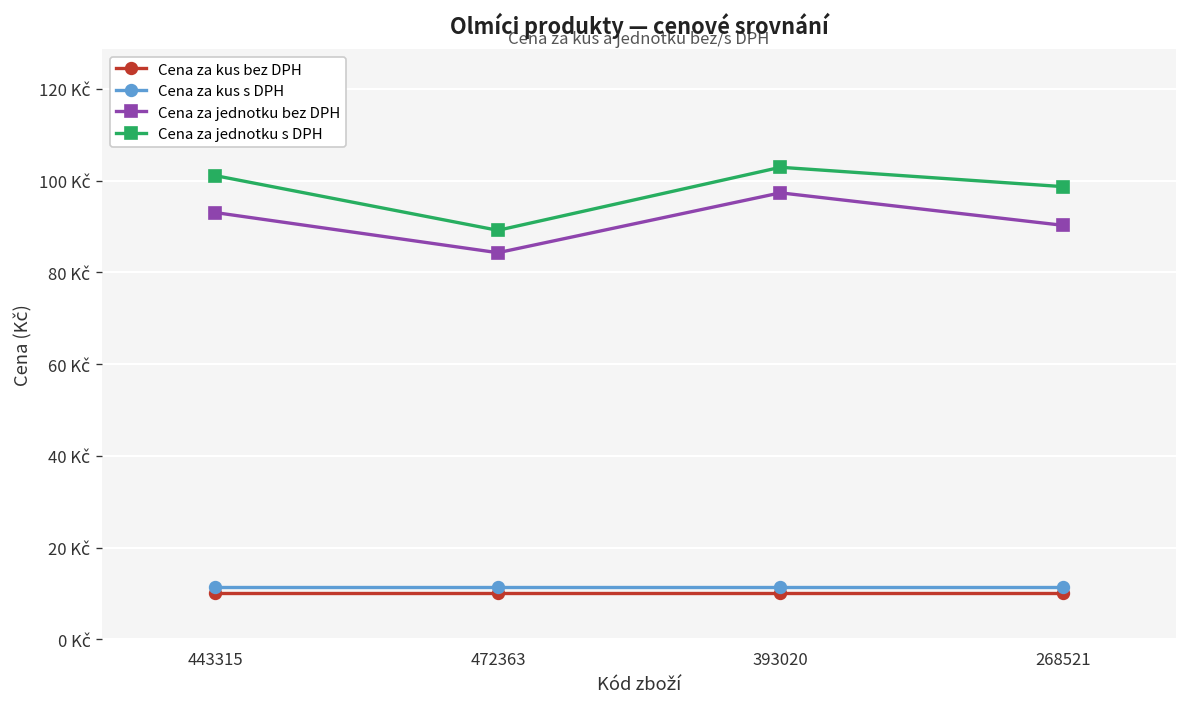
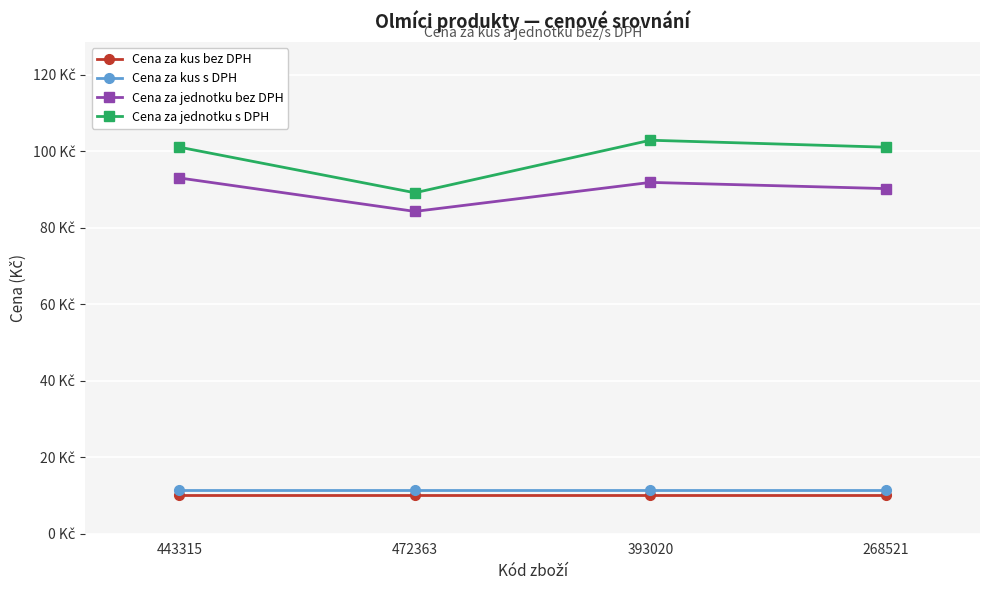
Cena za jednotku bez DPH, 393020: 97 Kč -> 92 Kč
Cena za jednotku s DPH, 268521: 99 Kč -> 101 Kč
